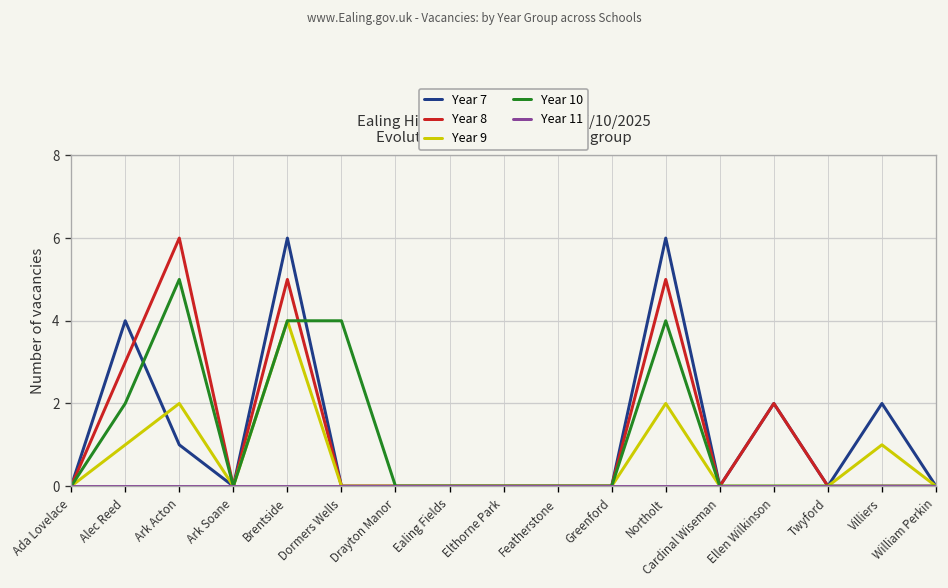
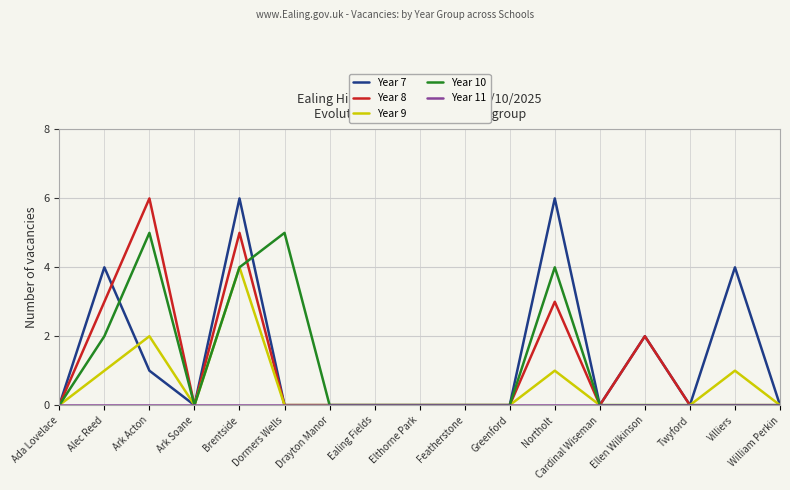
Year 10, Dormers Wells: 4 -> 5
Year 8, Northolt: 5 -> 3
Year 9, Northolt: 2 -> 1
Year 7, Villiers: 2 -> 4
